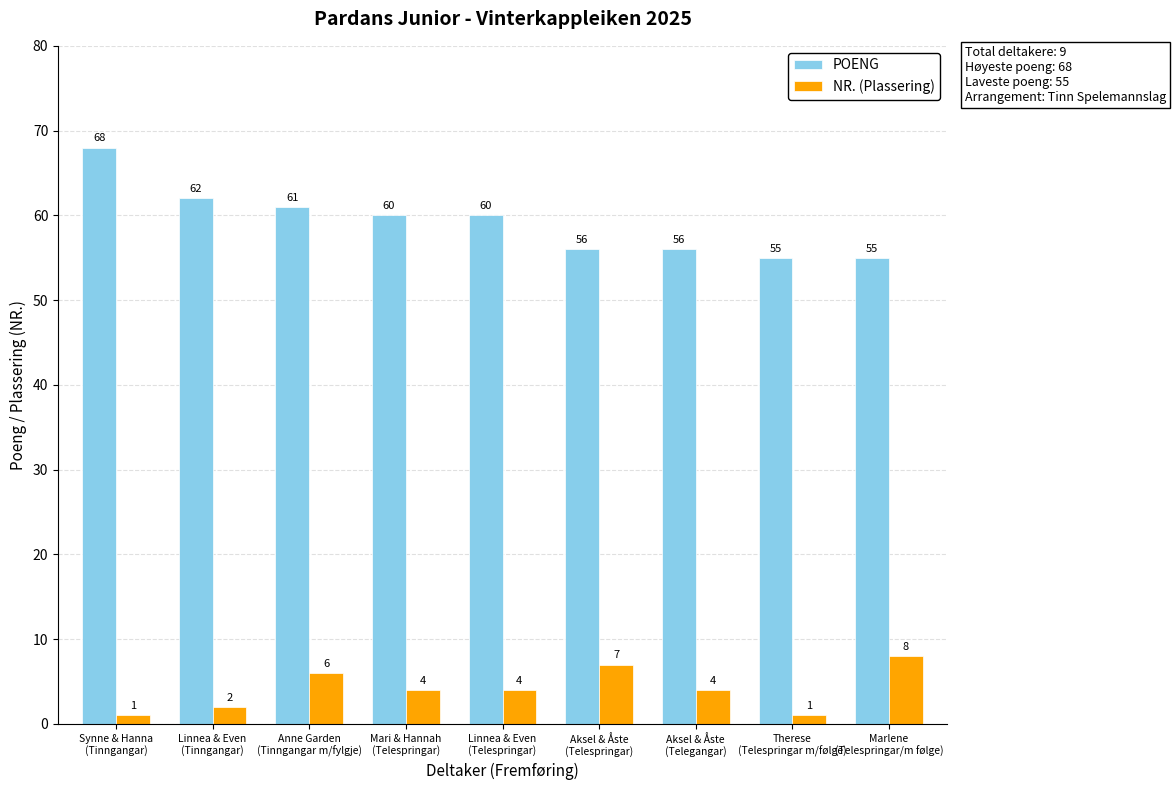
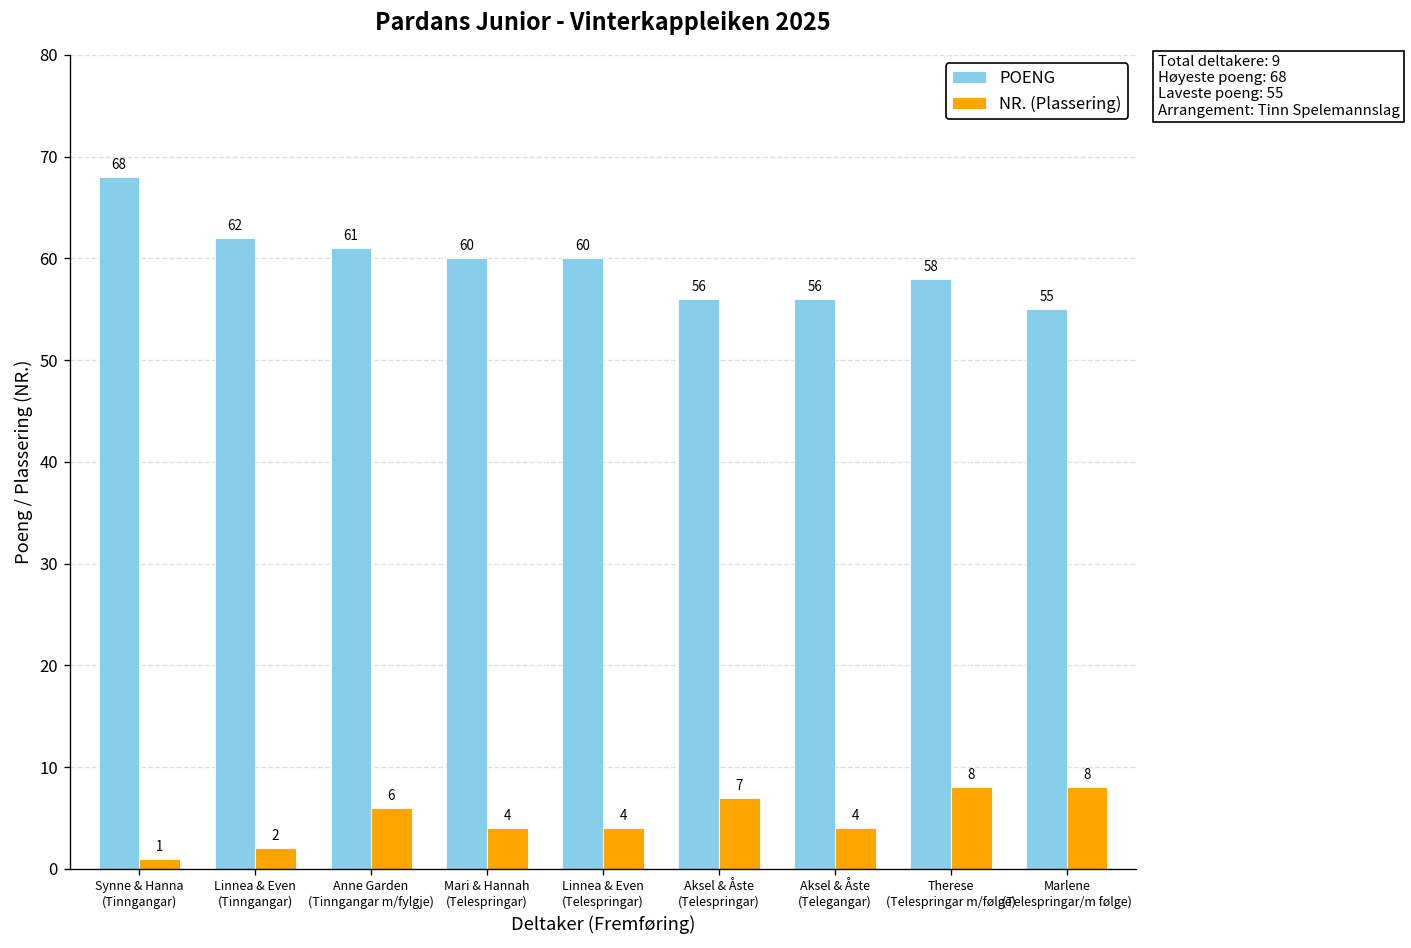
POENG, Therese (Telespringar m/følge): 55 -> 58
NR. (Plassering), Therese (Telespringar m/følge): 1 -> 8
